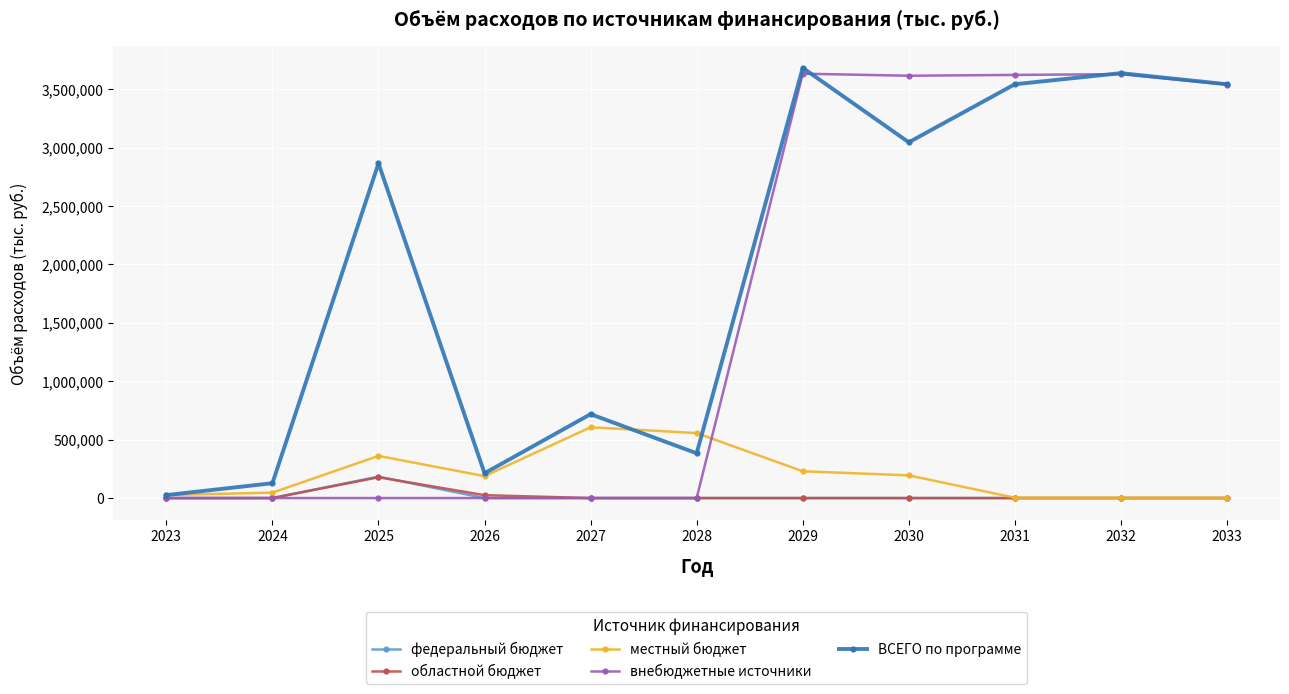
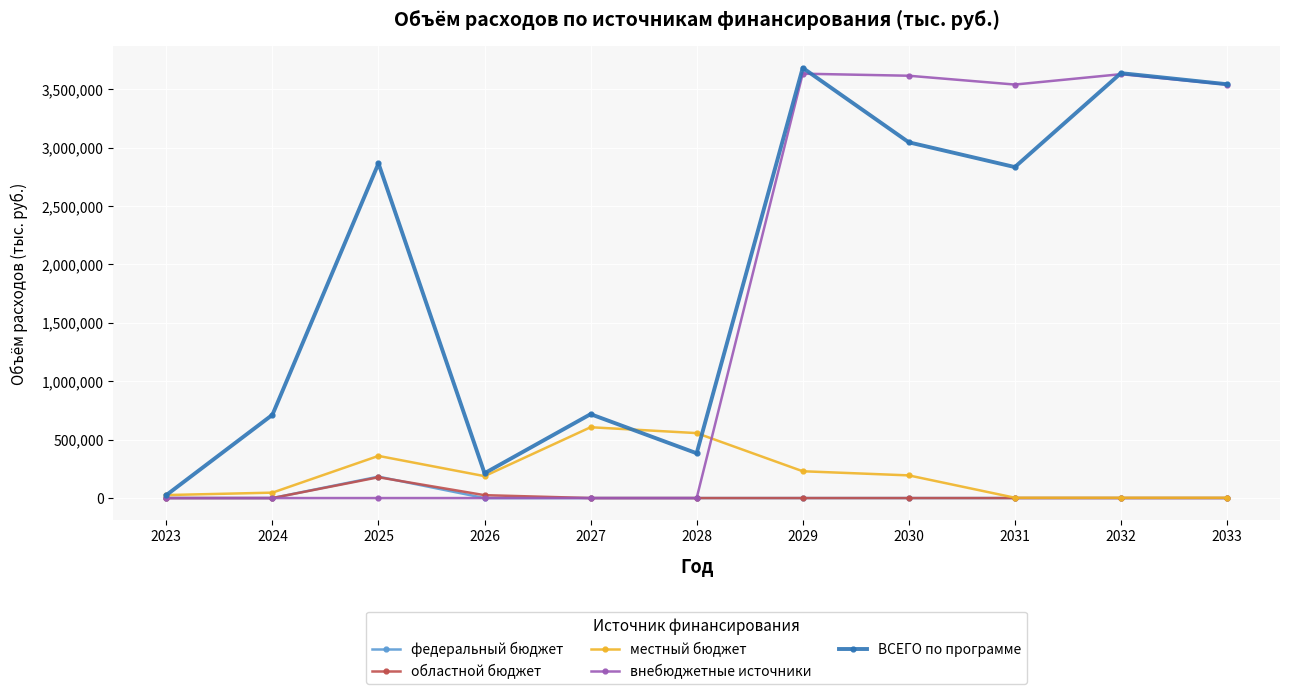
ВСЕГО по программе, 2024: 130,000 -> 710,000
внебюджетные источники, 2031: 3,620,000 -> 3,540,000
ВСЕГО по программе, 2031: 3,540,000 -> 2,830,000
